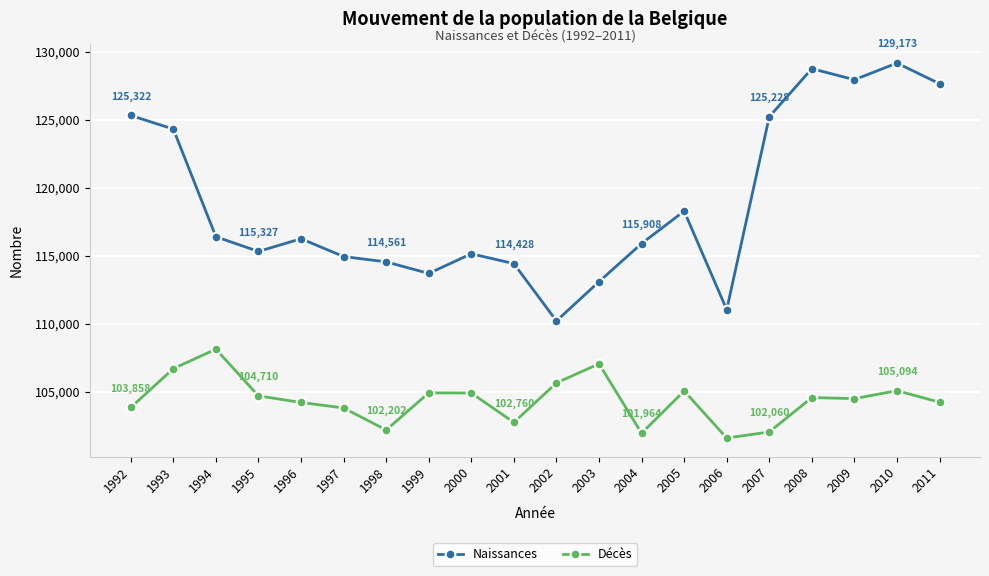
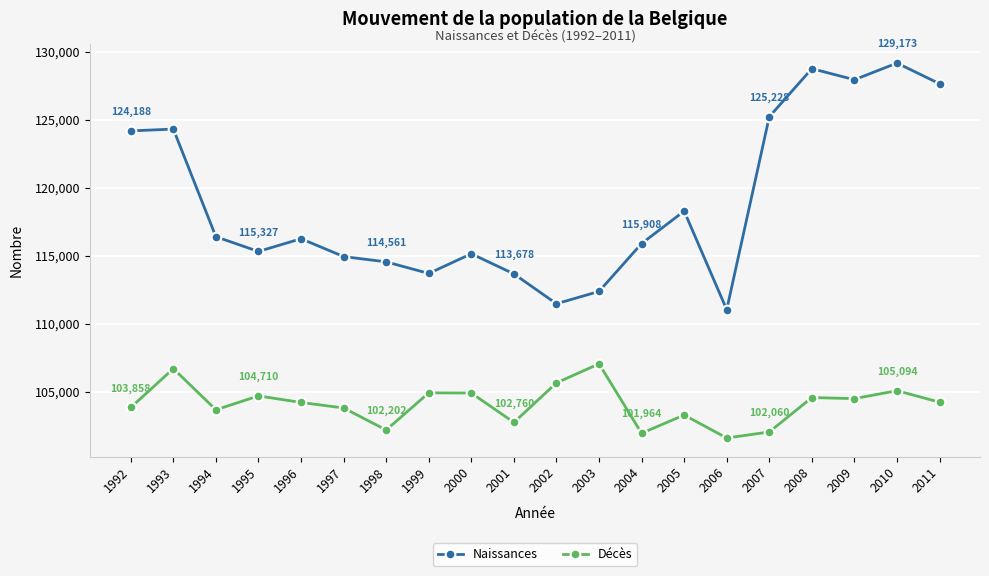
Naissances, 1992: 125,322 -> 124,188
Décès, 1994: 108,100 -> 103,700
Naissances, 2001: 114,428 -> 113,678
Naissances, 2002: 110,200 -> 111,500
Naissances, 2003: 113,100 -> 112,400
Décès, 2005: 105,100 -> 103,300
